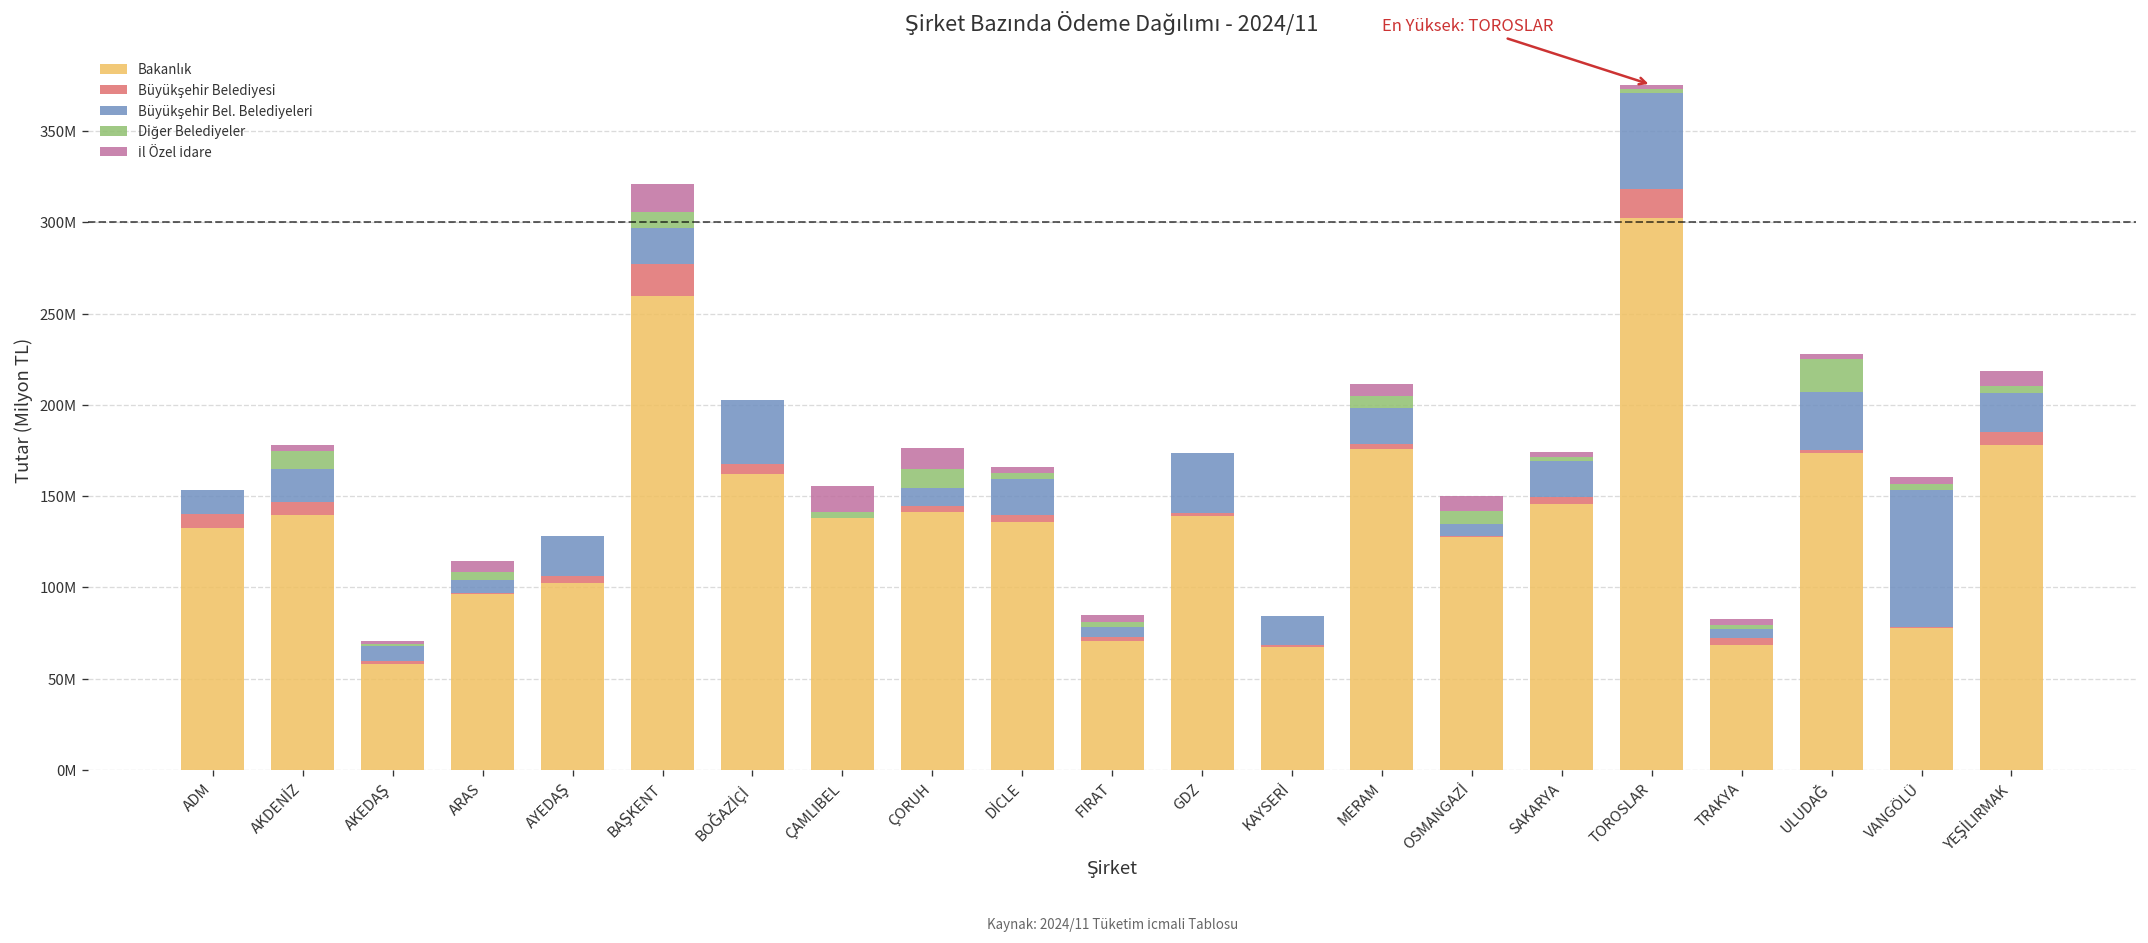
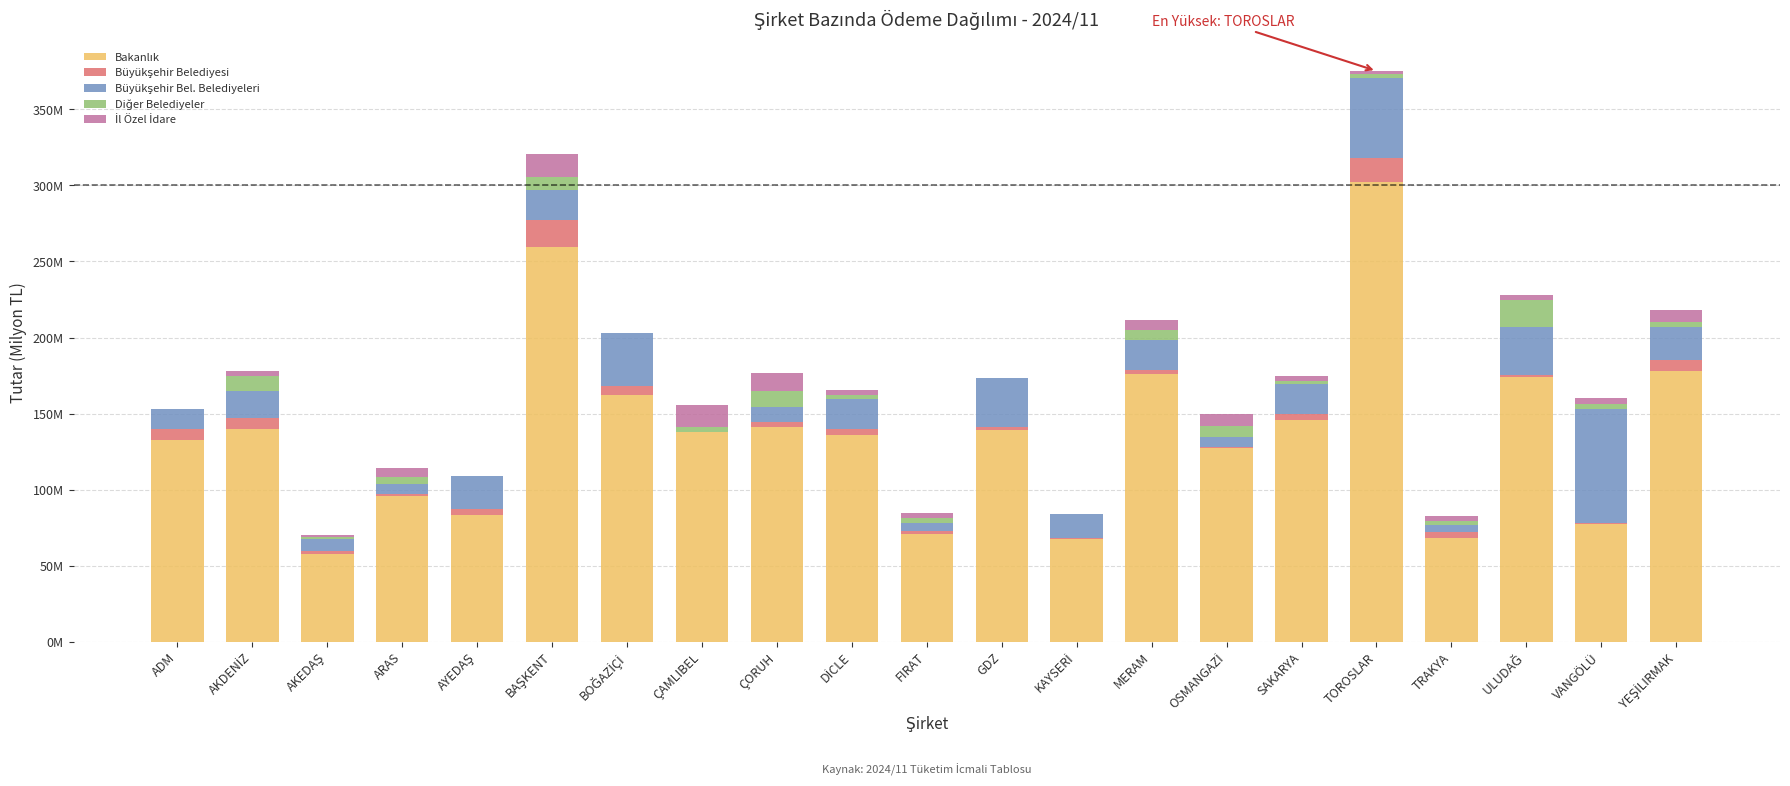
Bakanlık, AYEDAŞ: 102000000 -> 83000000
